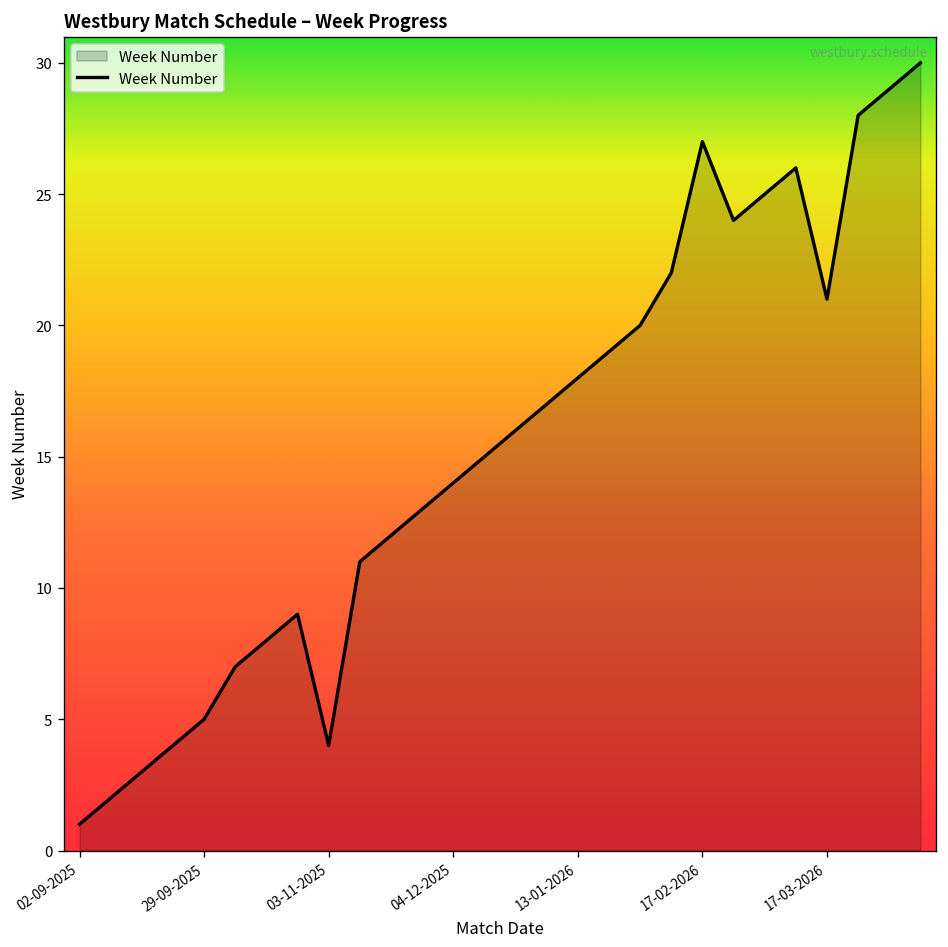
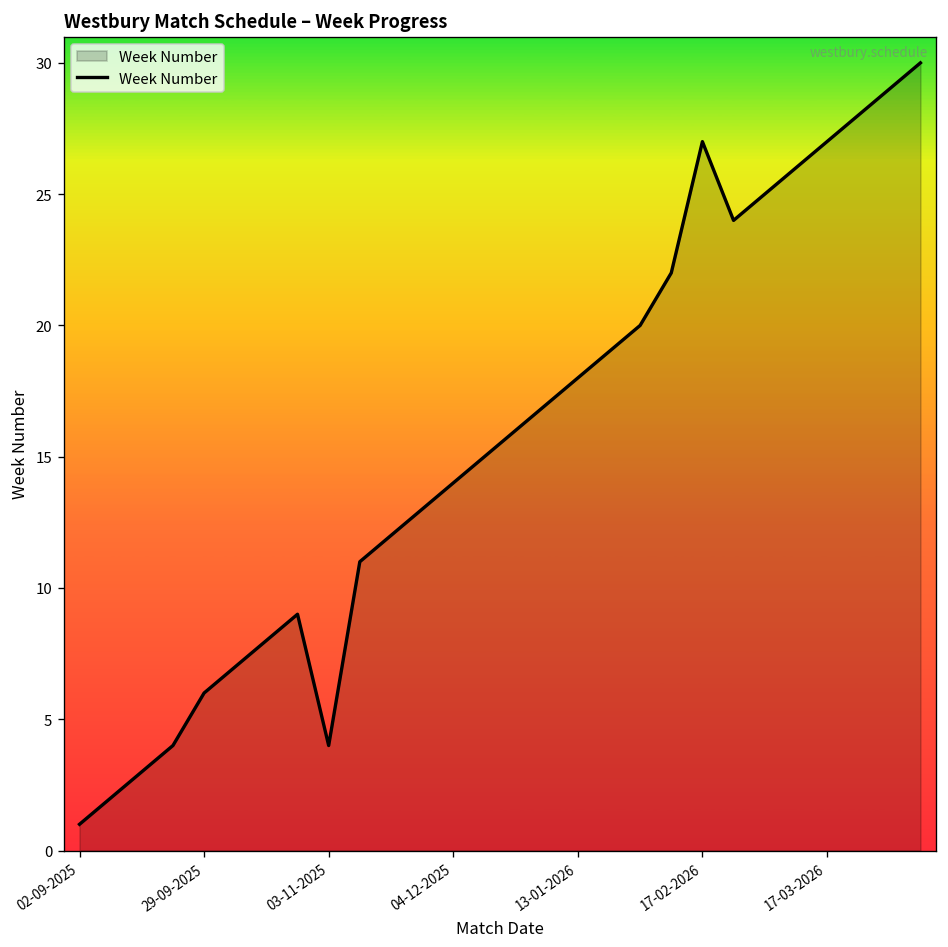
29-09-2025: 5 -> 6
17-03-2026: 21 -> 27
